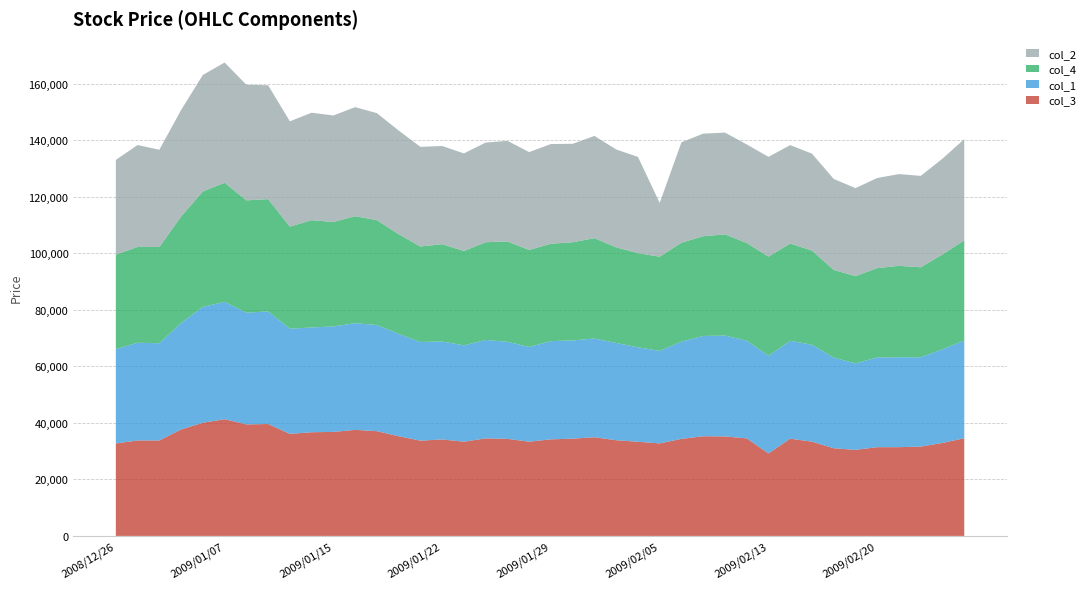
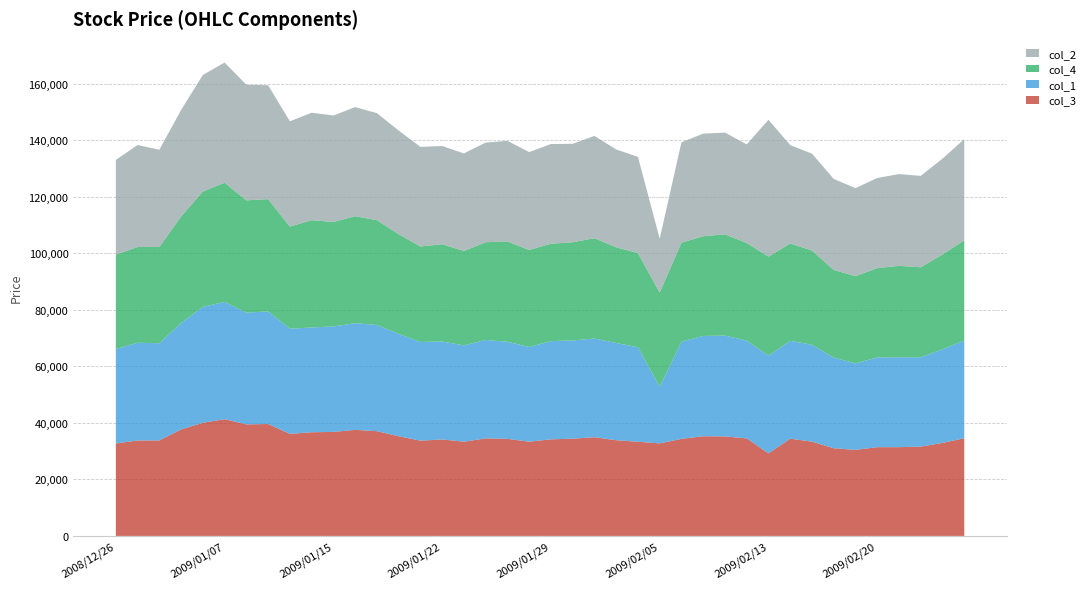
col_1, 2009/02/05: 33,000 -> 20,000
col_2, 2009/02/13: 35,000 -> 48,000
